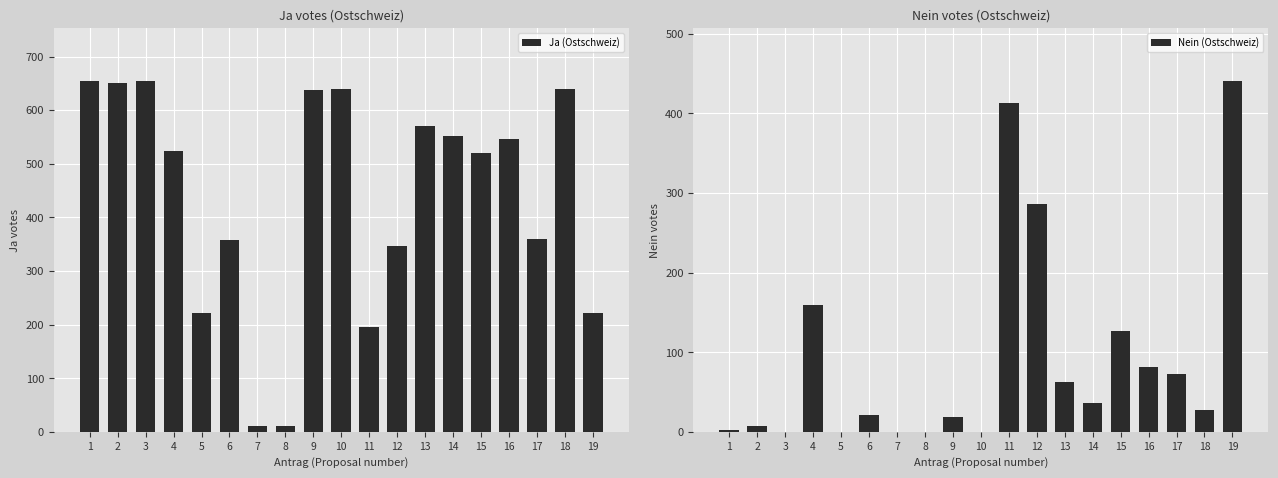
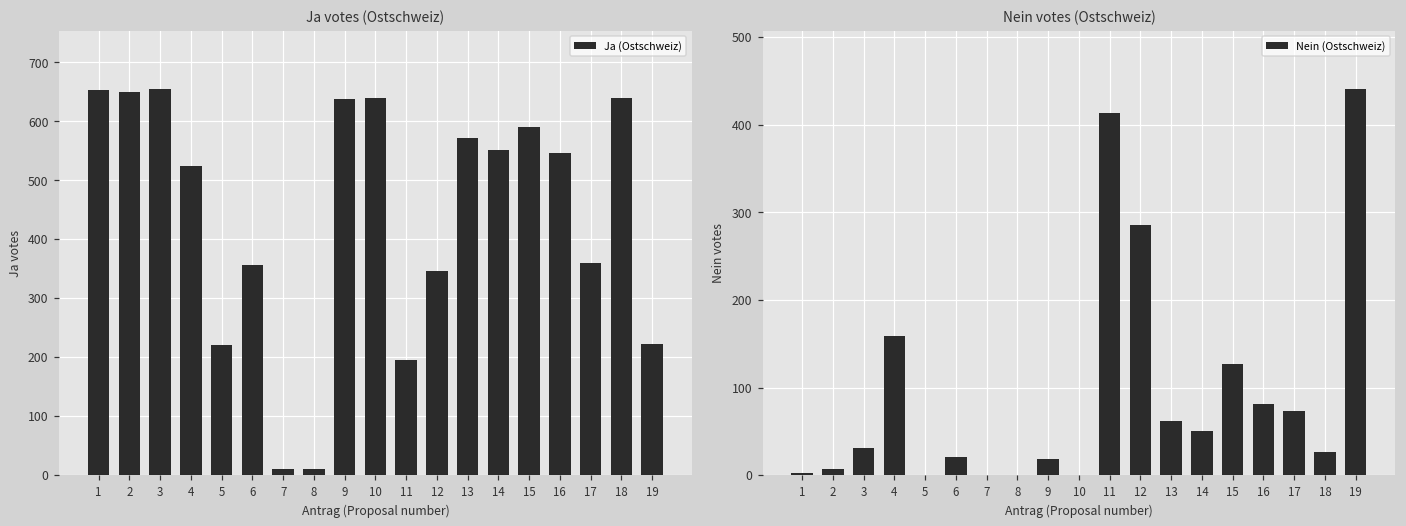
Ja votes (Ostschweiz), 15: 520 -> 590
Nein votes (Ostschweiz), 3: 0 -> 30
Nein votes (Ostschweiz), 14: 40 -> 50
